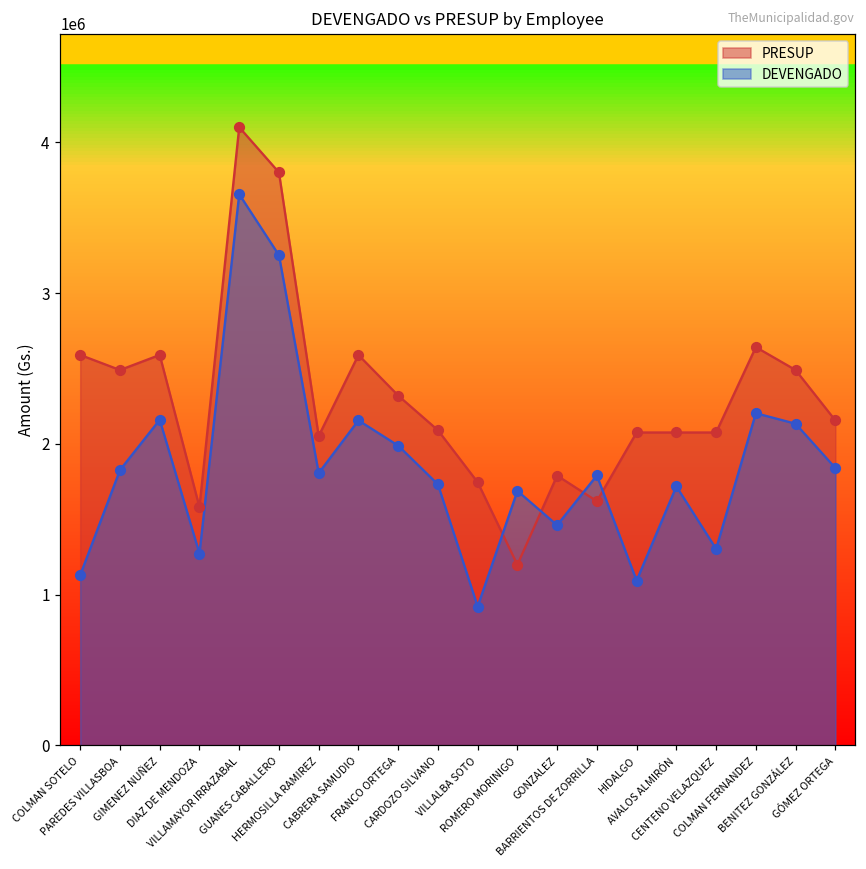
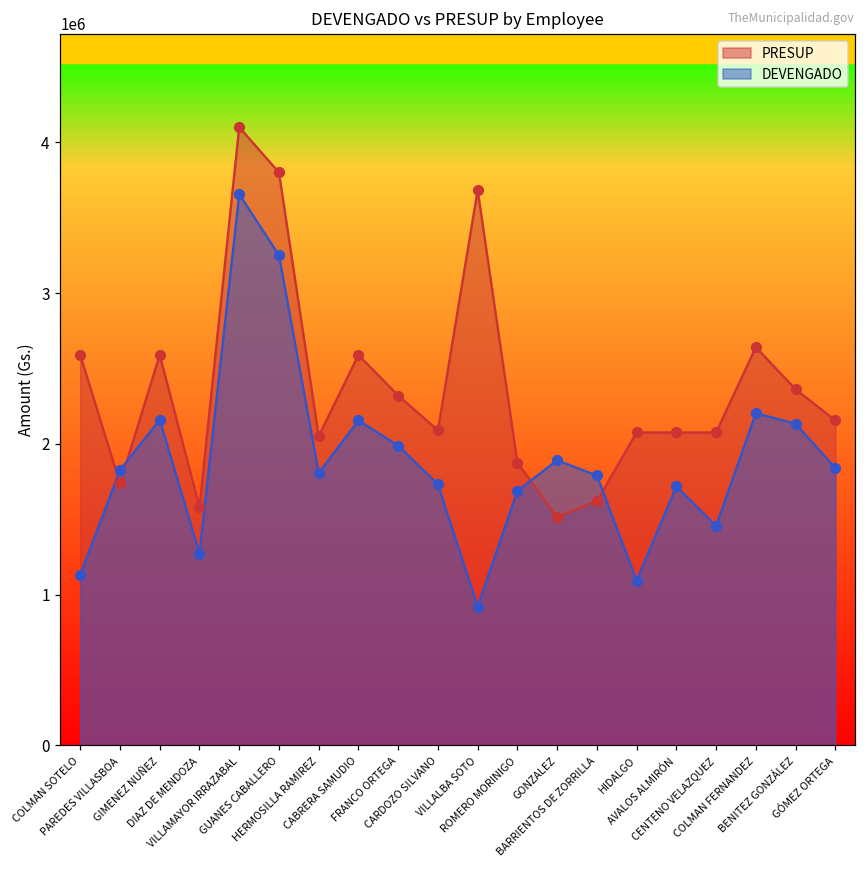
PRESUP, PAREDES VILLASBOA: 2490000 -> 1740000
PRESUP, VILLALBA SOTO: 1750000 -> 3680000
PRESUP, ROMERO MORINIGO: 1200000 -> 1880000
PRESUP, GONZALEZ: 1790000 -> 1510000
DEVENGADO, GONZALEZ: 1460000 -> 1890000
DEVENGADO, CENTENO VELAZQUEZ: 1300000 -> 1460000
PRESUP, BENITEZ GONZÁLEZ: 2490000 -> 2360000
